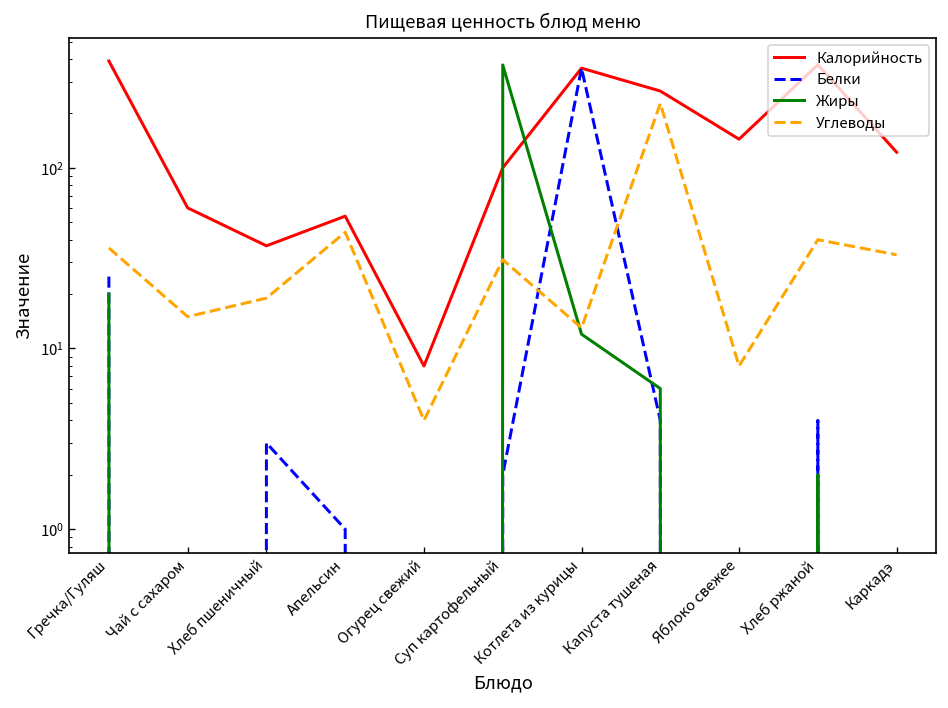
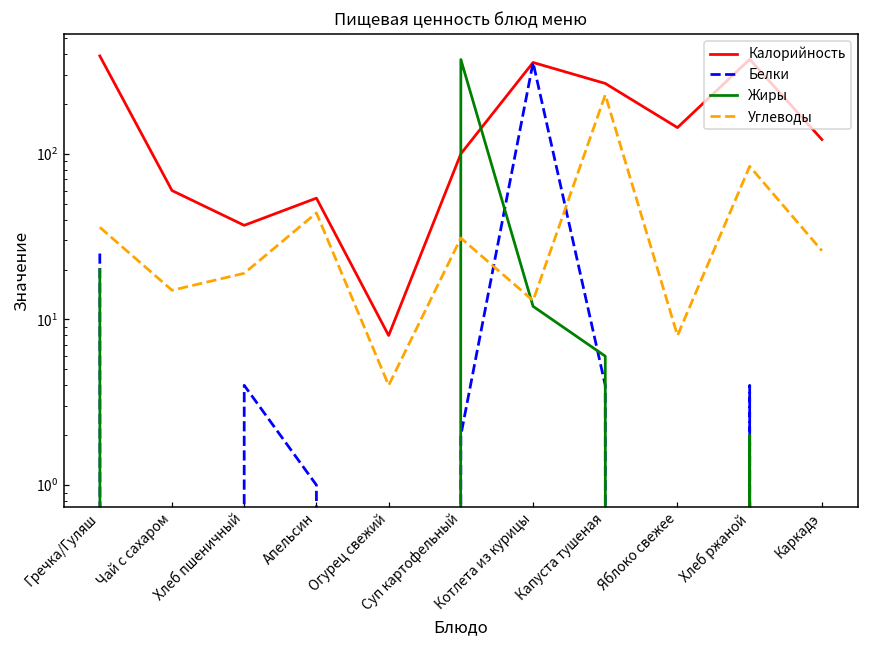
Белки, Хлеб пшеничный: 3 -> 4
Углеводы, Хлеб ржаной: 40 -> 80
Углеводы, Каркадэ: 33 -> 26
